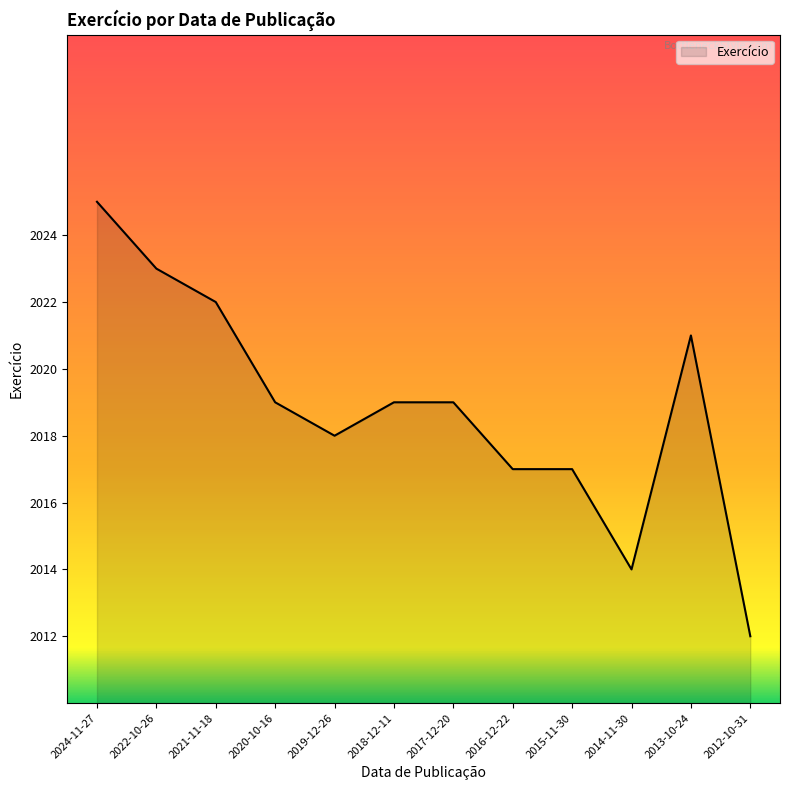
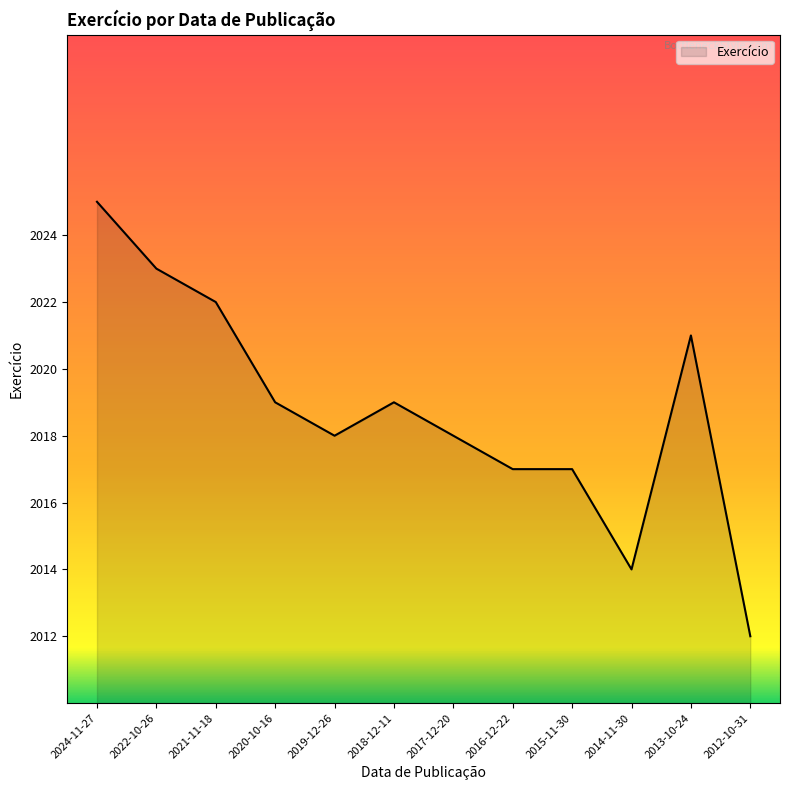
2017-12-20: 2019 -> 2018
